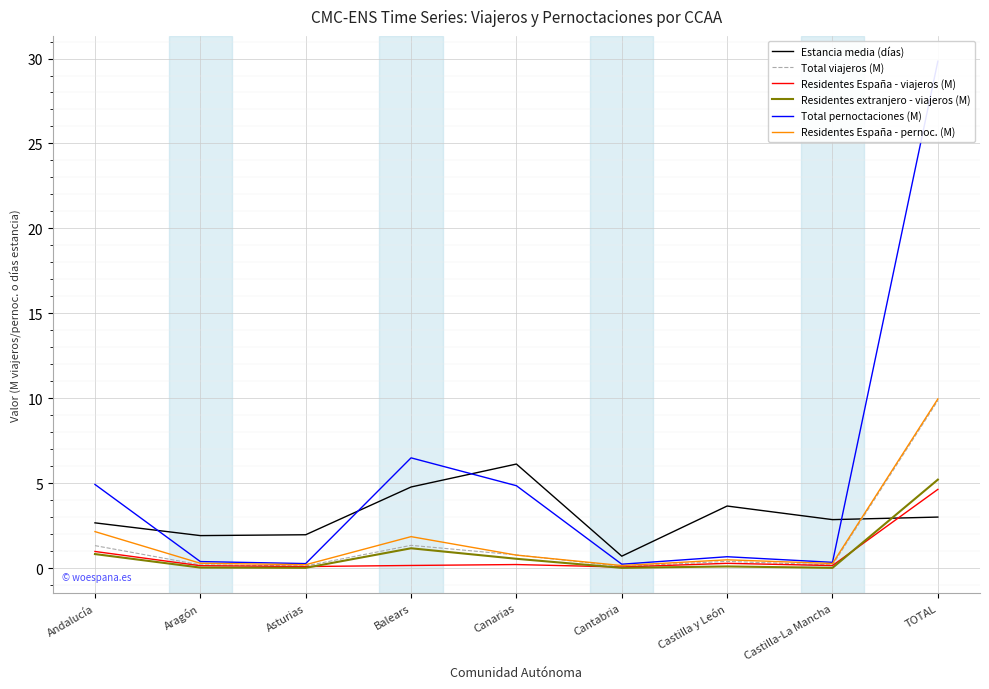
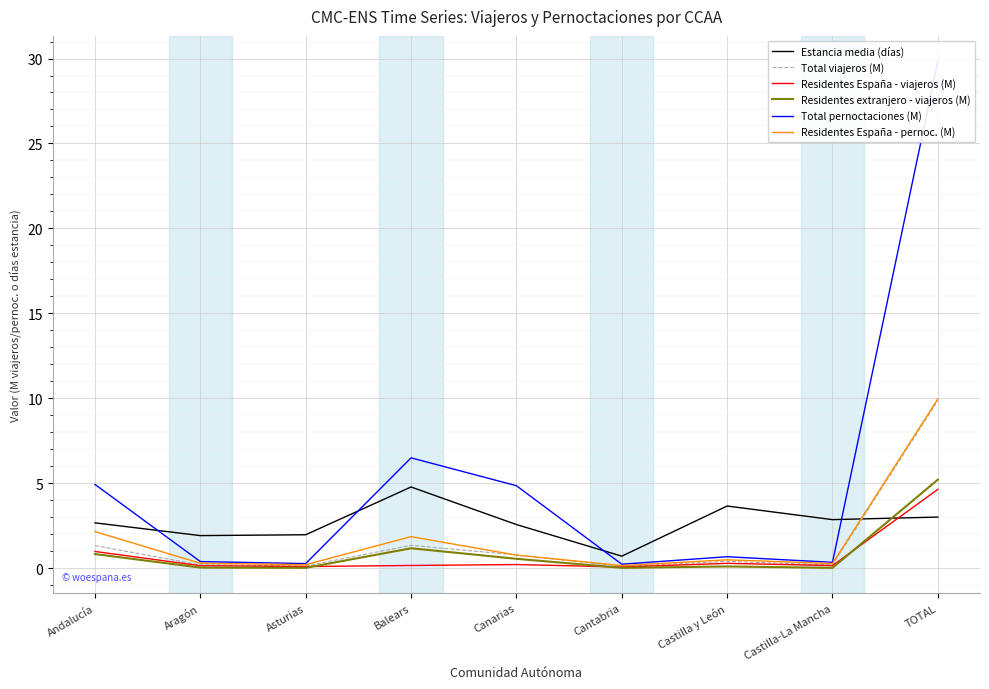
Estancia media (días), Canarias: 6.1 -> 2.6
